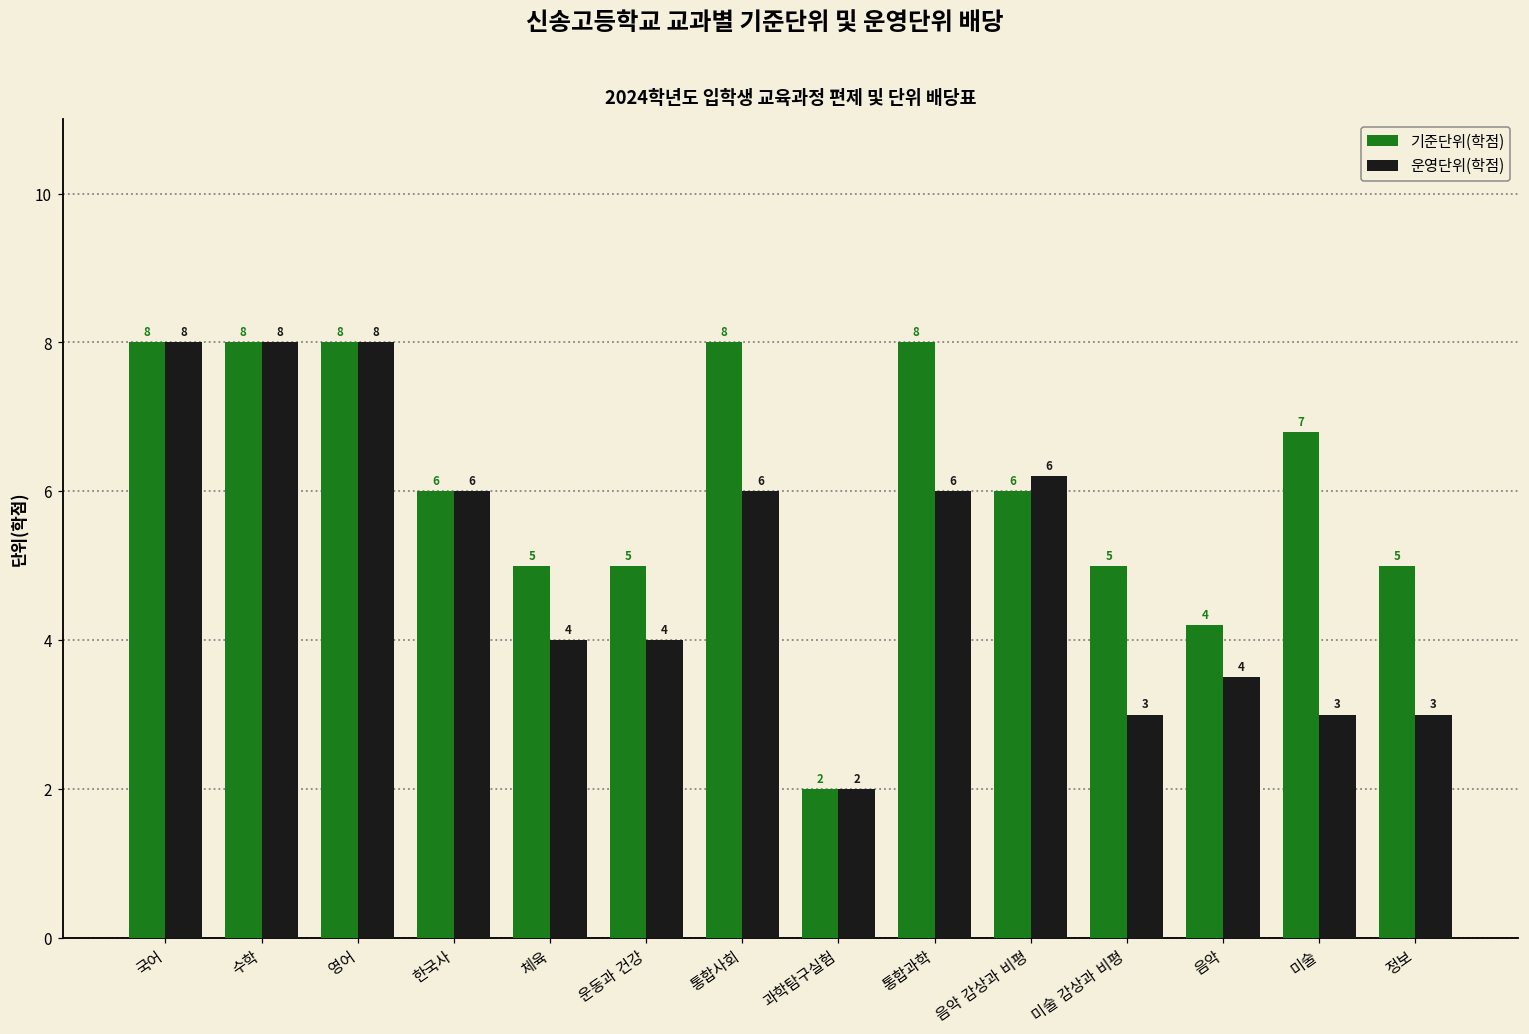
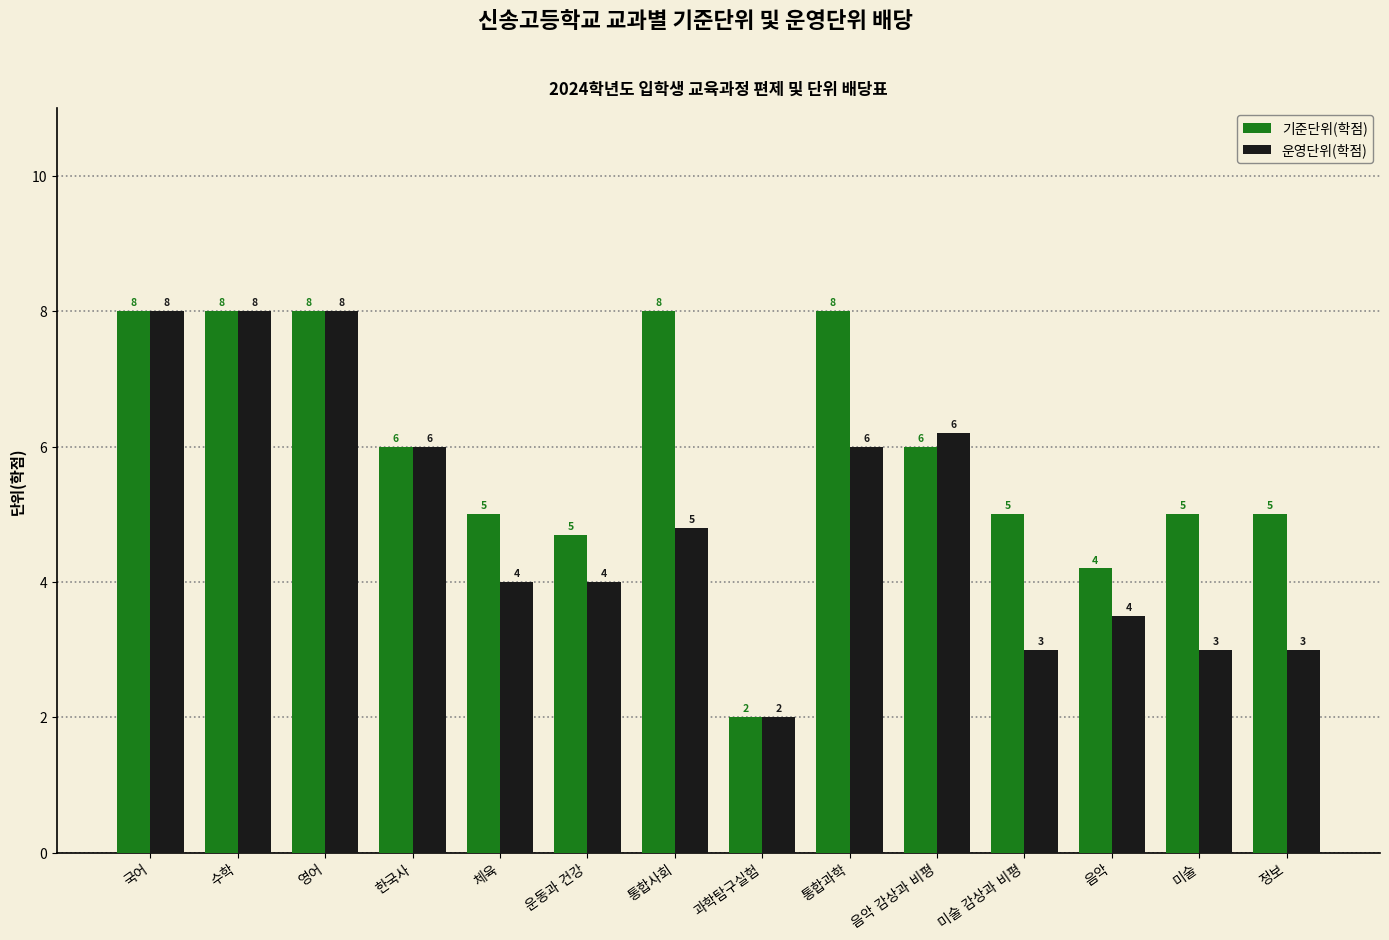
기준단위(학점), 운동과 건강: 5.0 -> 4.7
운영단위(학점), 통합사회: 6 -> 5
기준단위(학점), 미술: 7 -> 5
